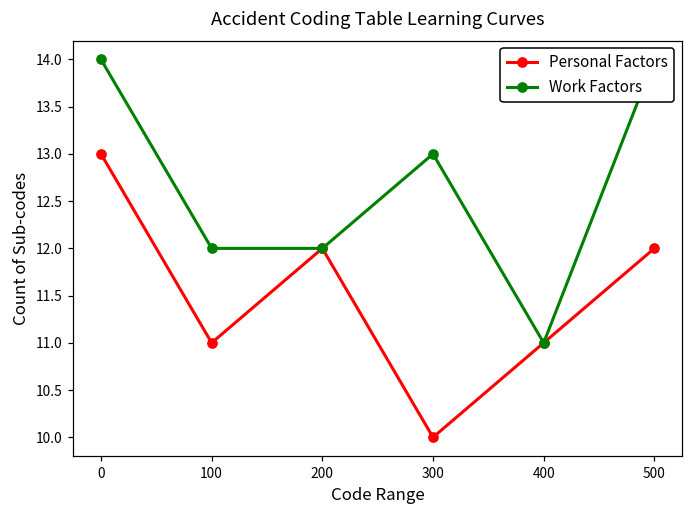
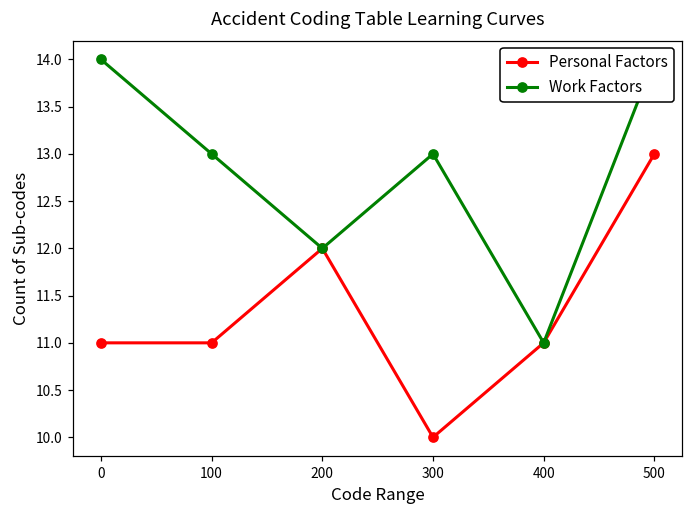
Personal Factors, 0: 13 -> 11
Work Factors, 100: 12 -> 13
Personal Factors, 500: 12 -> 13
